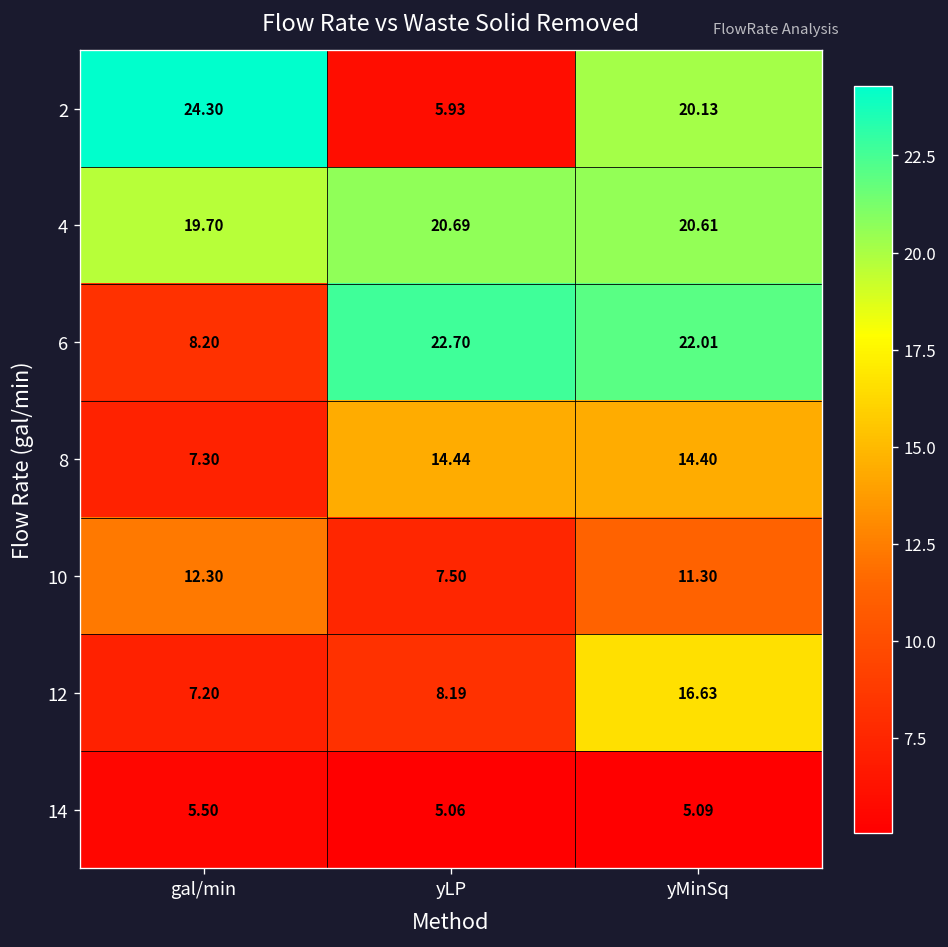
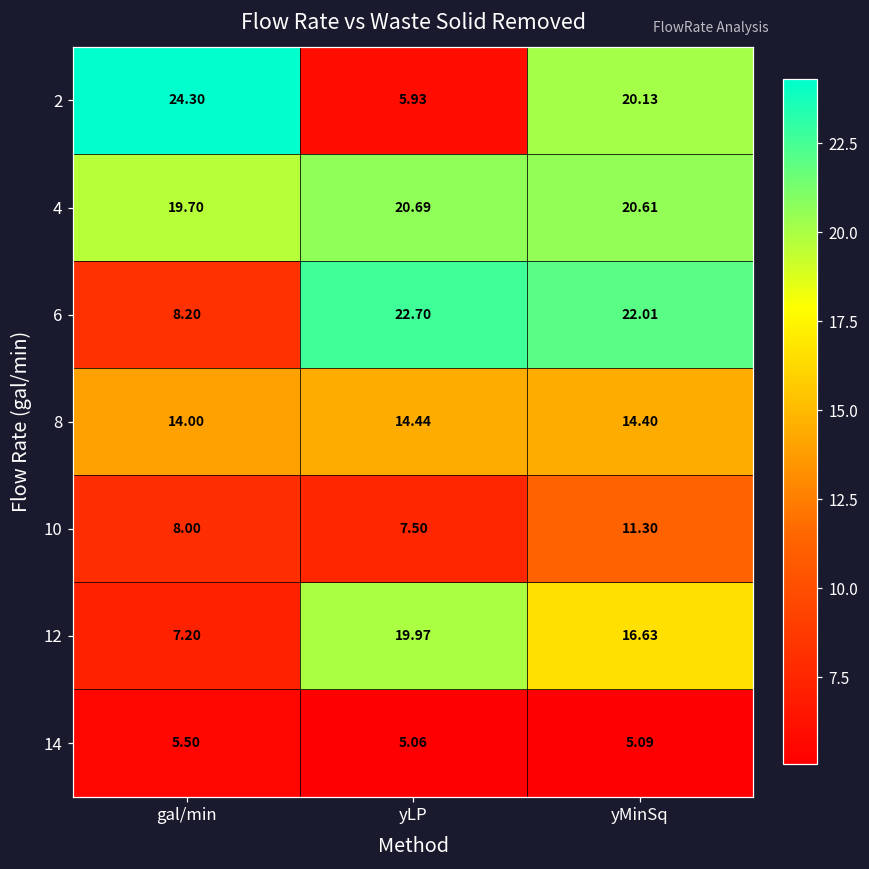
8, gal/min: 7.30 -> 14.00
10, gal/min: 12.30 -> 8.00
12, yLP: 8.19 -> 19.97
